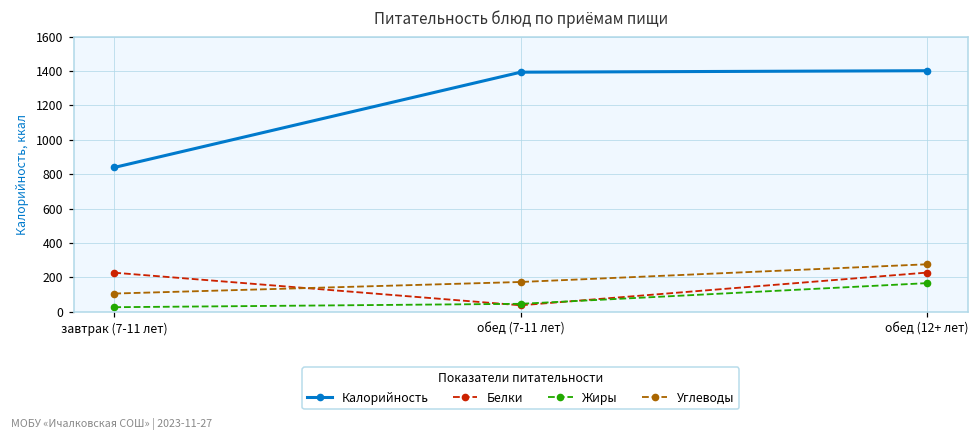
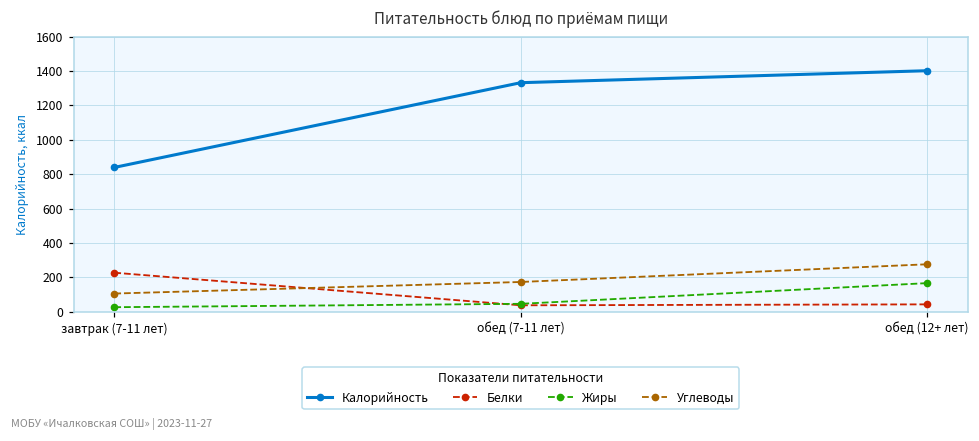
Калорийность, обед (7-11 лет): 1390 -> 1330
Белки, обед (12+ лет): 230 -> 40
